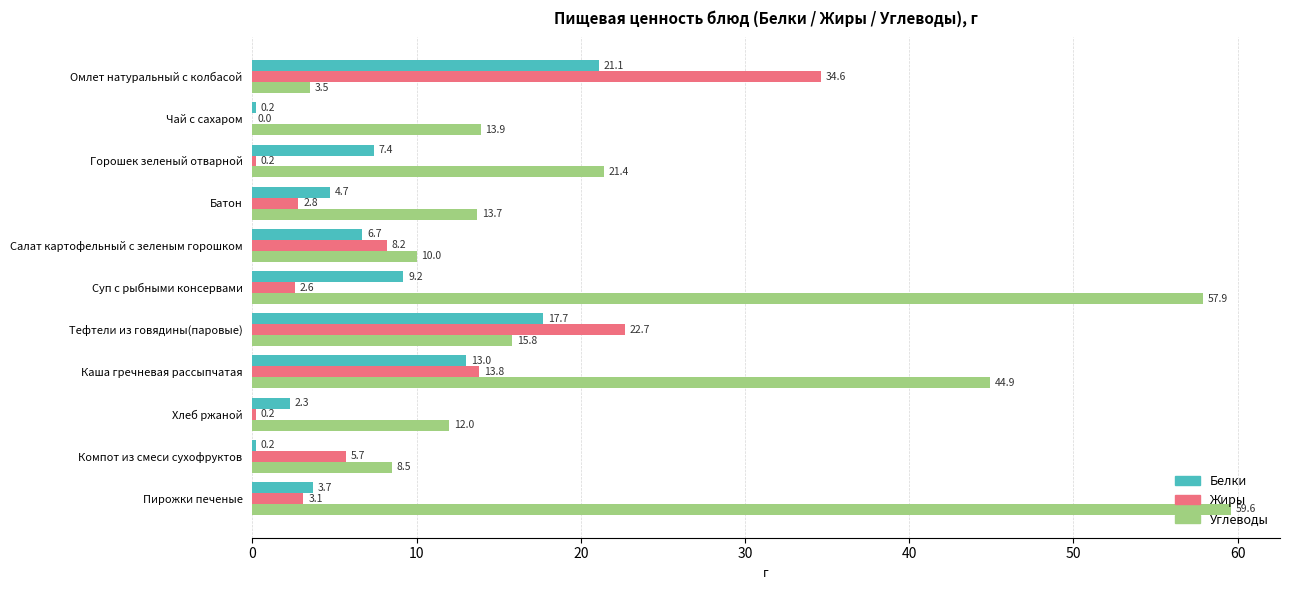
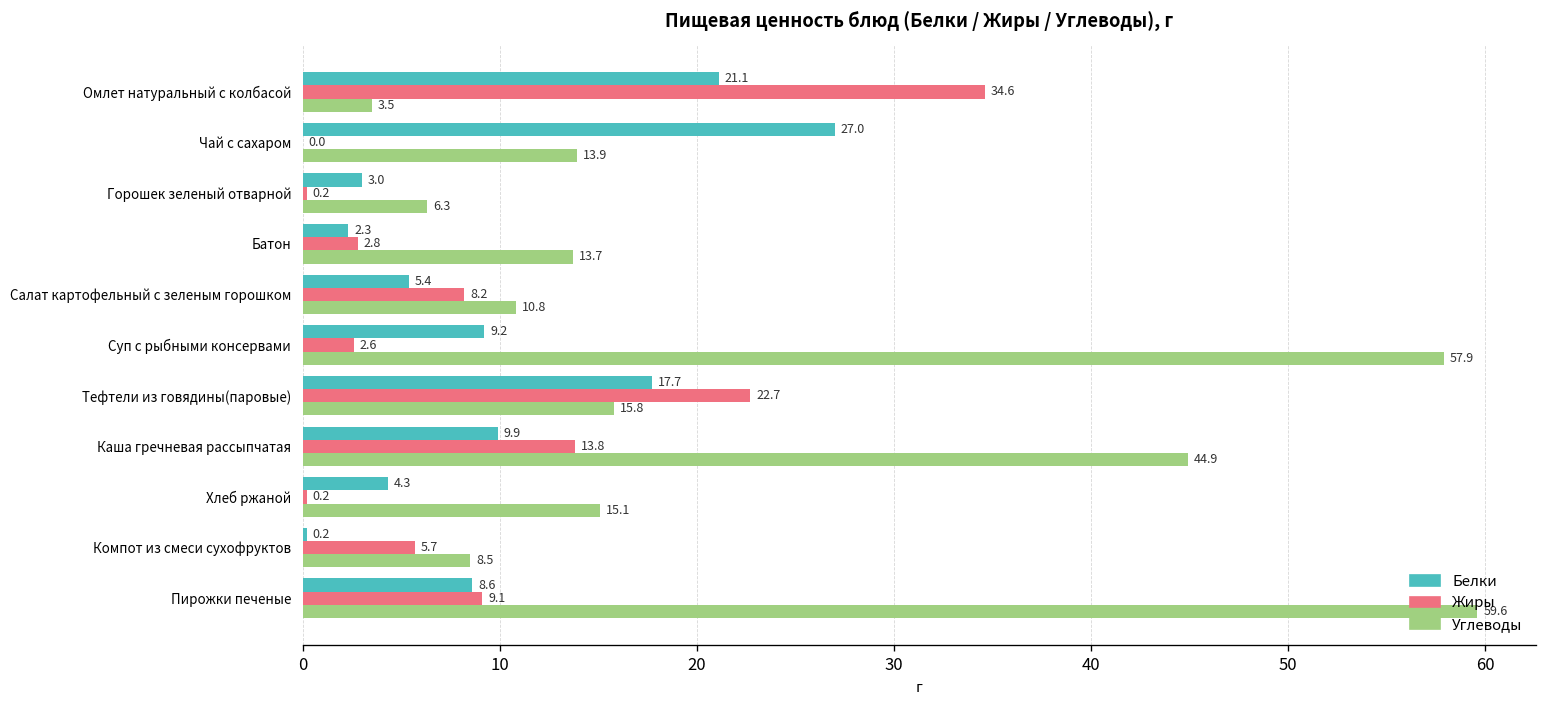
Белки, Чай с сахаром: 0.2 -> 27.0
Белки, Горошек зеленый отварной: 7.4 -> 3.0
Углеводы, Горошек зеленый отварной: 21.4 -> 6.3
Белки, Батон: 4.7 -> 2.3
Белки, Салат картофельный с зеленым горошком: 6.7 -> 5.4
Углеводы, Салат картофельный с зеленым горошком: 10.0 -> 10.8
Белки, Каша гречневая рассыпчатая: 13.0 -> 9.9
Белки, Хлеб ржаной: 2.3 -> 4.3
Углеводы, Хлеб ржаной: 12.0 -> 15.1
Белки, Пирожки печеные: 3.7 -> 8.6
Жиры, Пирожки печеные: 3.1 -> 9.1
